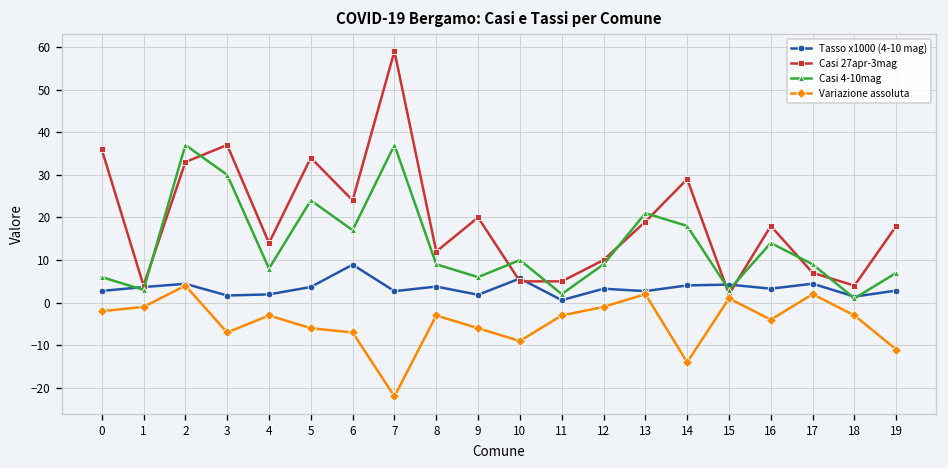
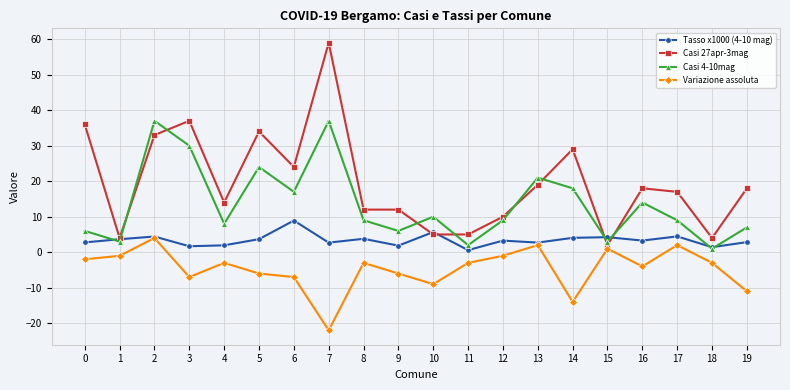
Casi 27apr-3mag, 9: 20 -> 12
Casi 27apr-3mag, 17: 7 -> 17
